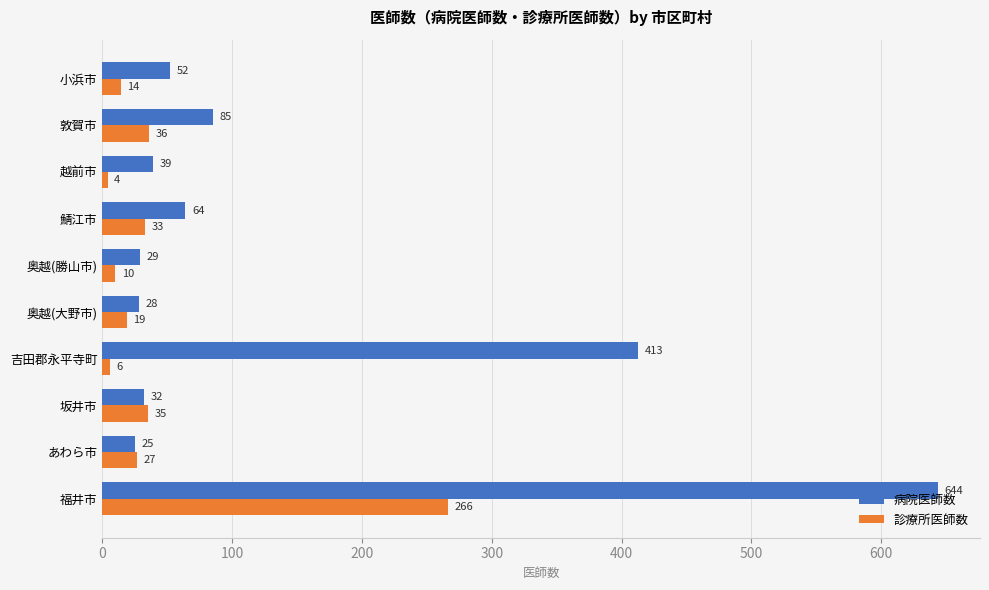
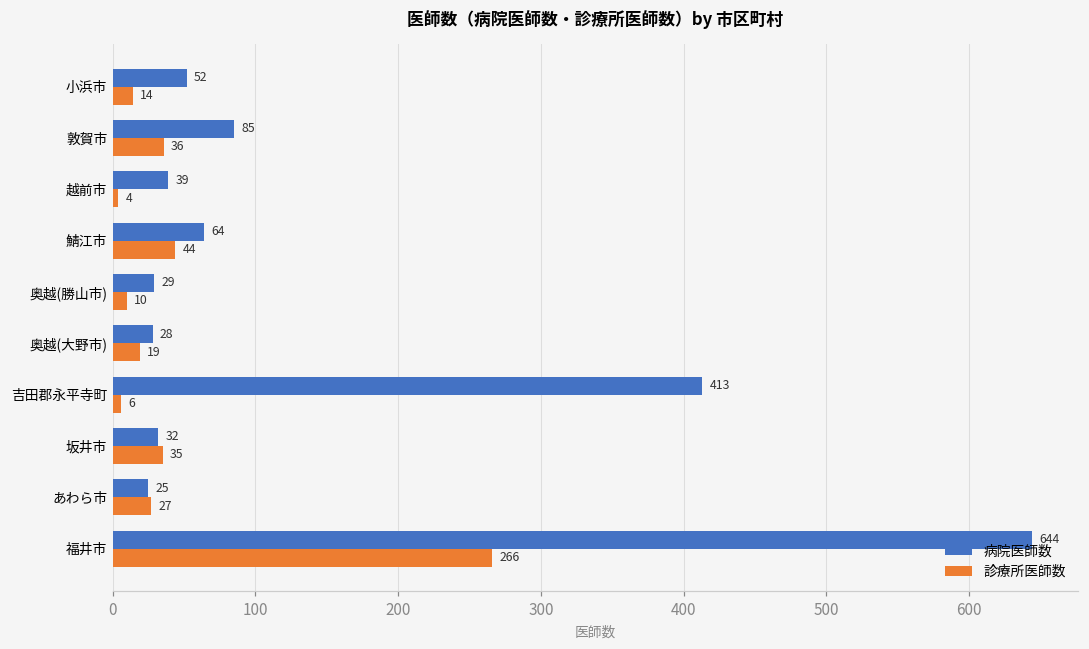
診療所医師数, 鯖江市: 33 -> 44
